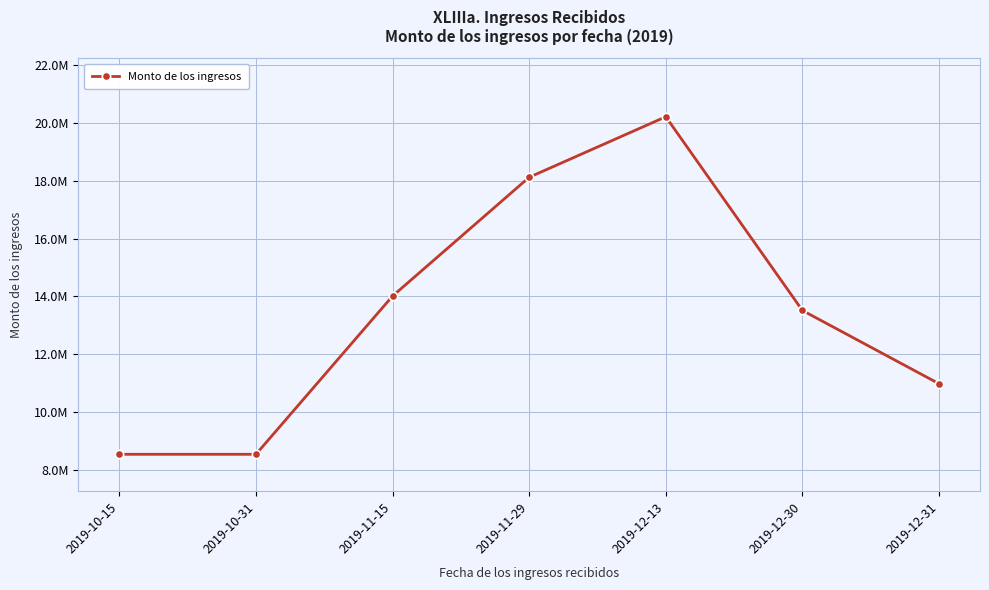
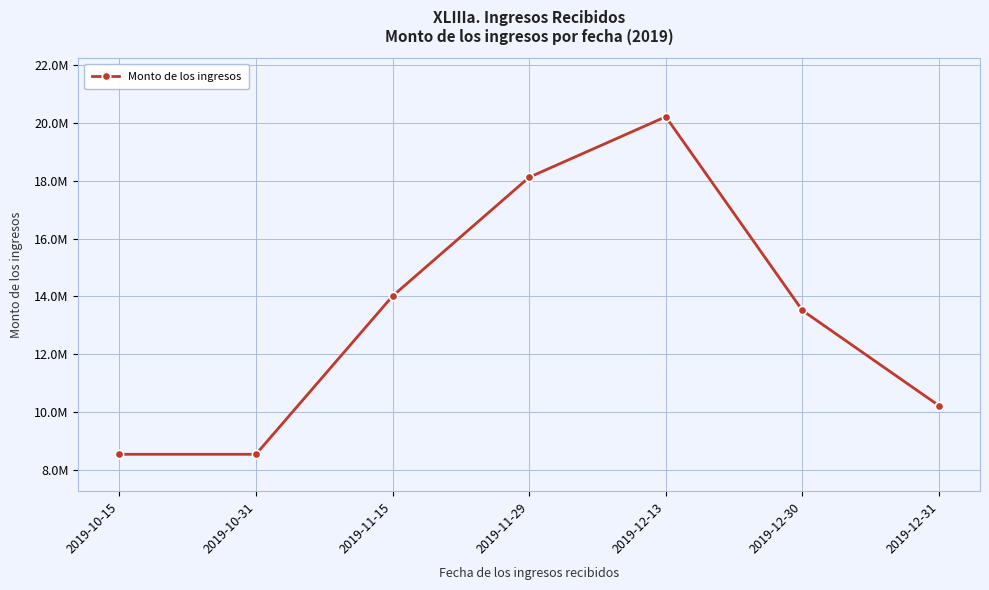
2019-12-31: 11000000 -> 10200000
